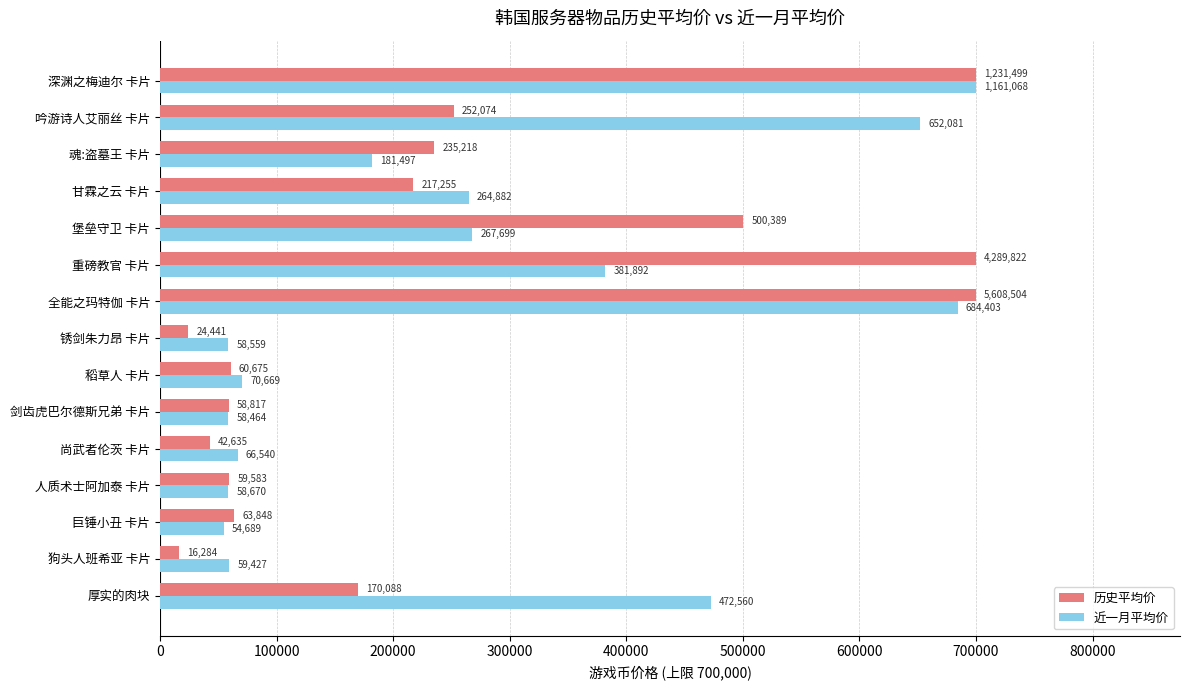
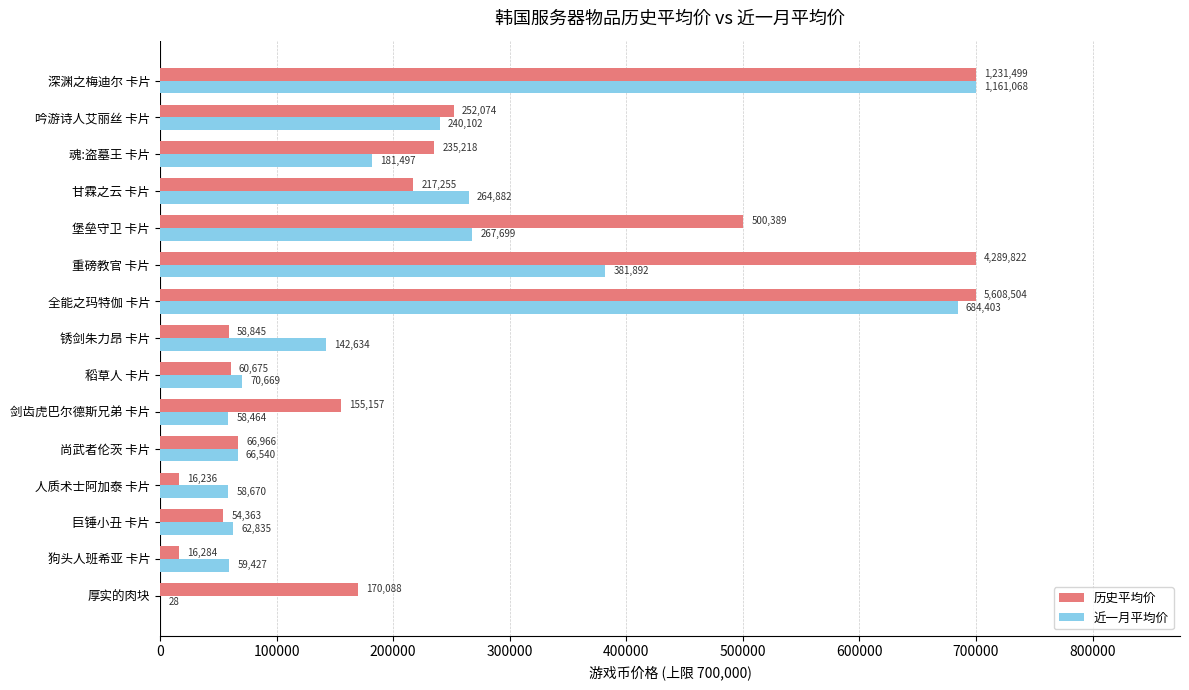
近一月平均价, 吟游诗人艾丽丝 卡片: 652,081 -> 240,102
历史平均价, 锈剑朱力昂 卡片: 24,441 -> 58,845
近一月平均价, 锈剑朱力昂 卡片: 58,559 -> 142,634
历史平均价, 剑齿虎巴尔德斯兄弟 卡片: 58,817 -> 155,157
历史平均价, 尚武者伦茨 卡片: 42,635 -> 66,966
历史平均价, 人质术士阿加泰 卡片: 59,583 -> 16,236
历史平均价, 巨锤小丑 卡片: 63,848 -> 54,363
近一月平均价, 巨锤小丑 卡片: 54,689 -> 62,835
近一月平均价, 厚实的肉块: 472,560 -> 28
